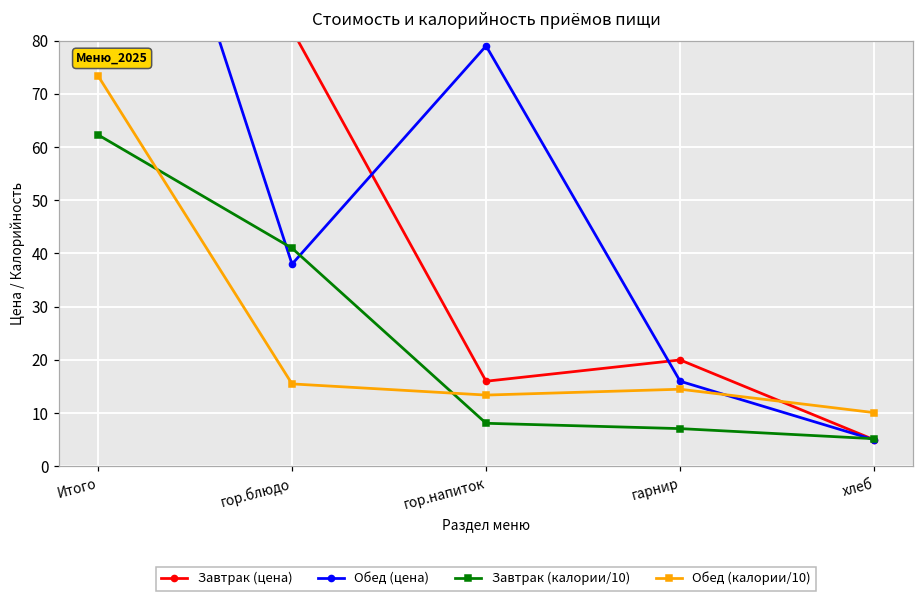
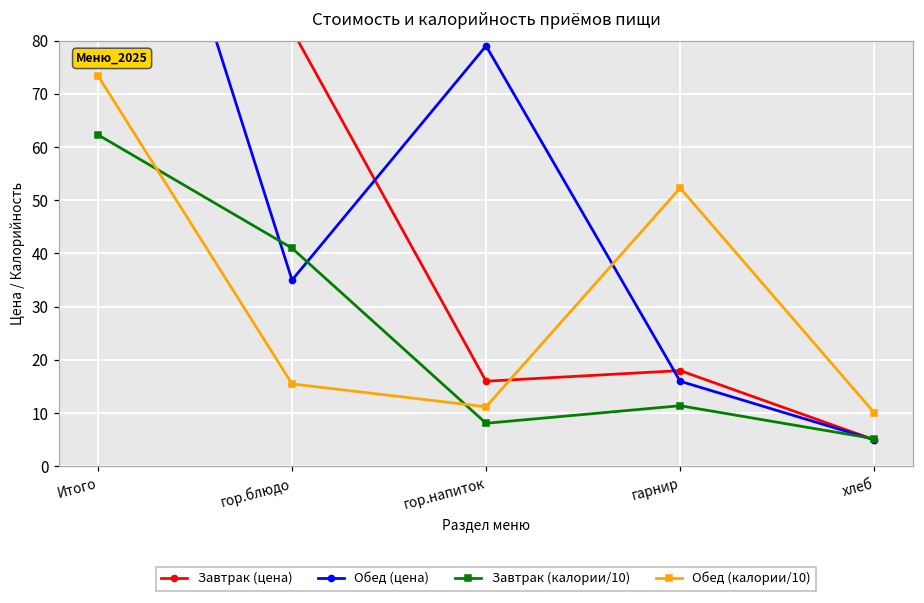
Обед (цена), гор.блюдо: 38 -> 35
Обед (калории/10), гор.напиток: 13 -> 11
Завтрак (цена), гарнир: 20 -> 18
Завтрак (калории/10), гарнир: 7 -> 11
Обед (калории/10), гарнир: 15 -> 52
